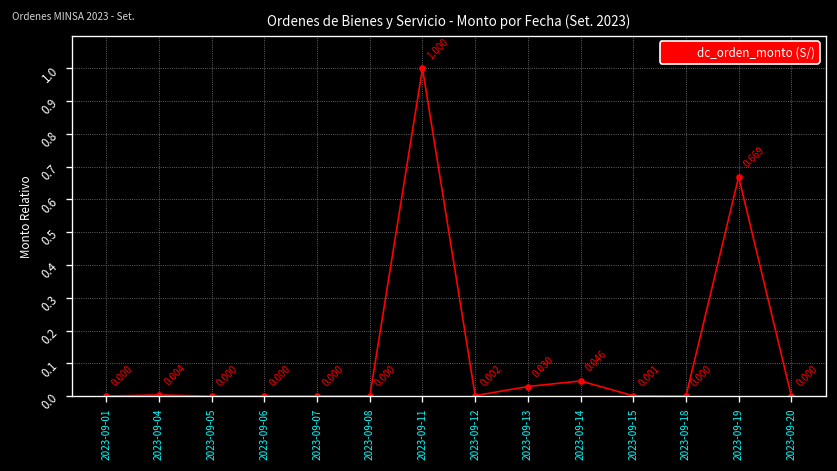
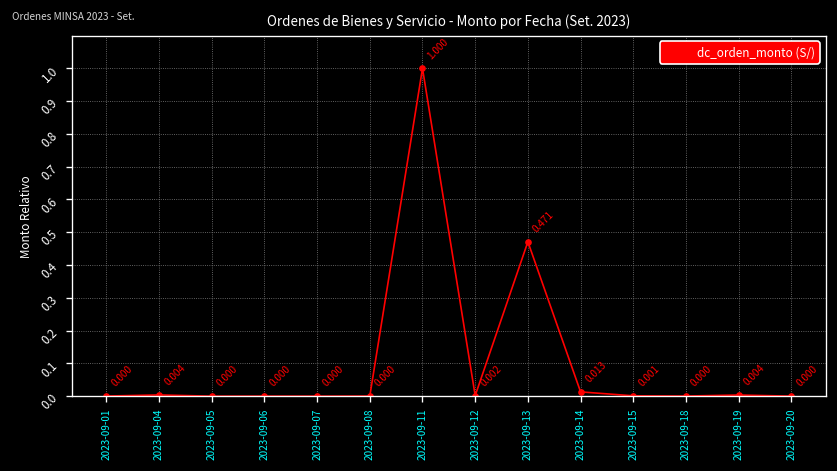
2023-09-13: 0.030 -> 0.471
2023-09-14: 0.046 -> 0.013
2023-09-19: 0.669 -> 0.004
